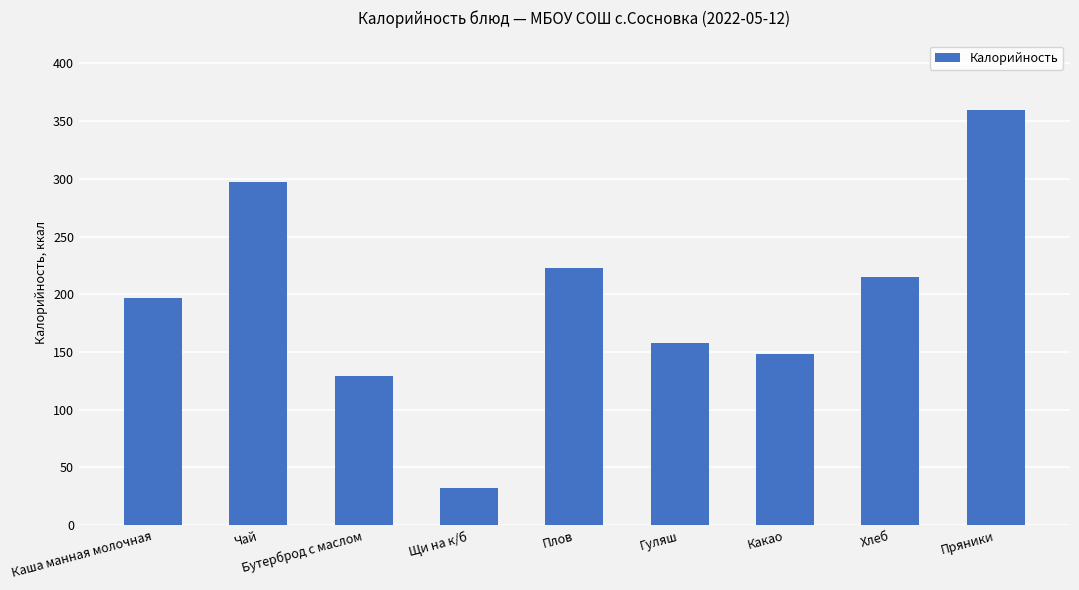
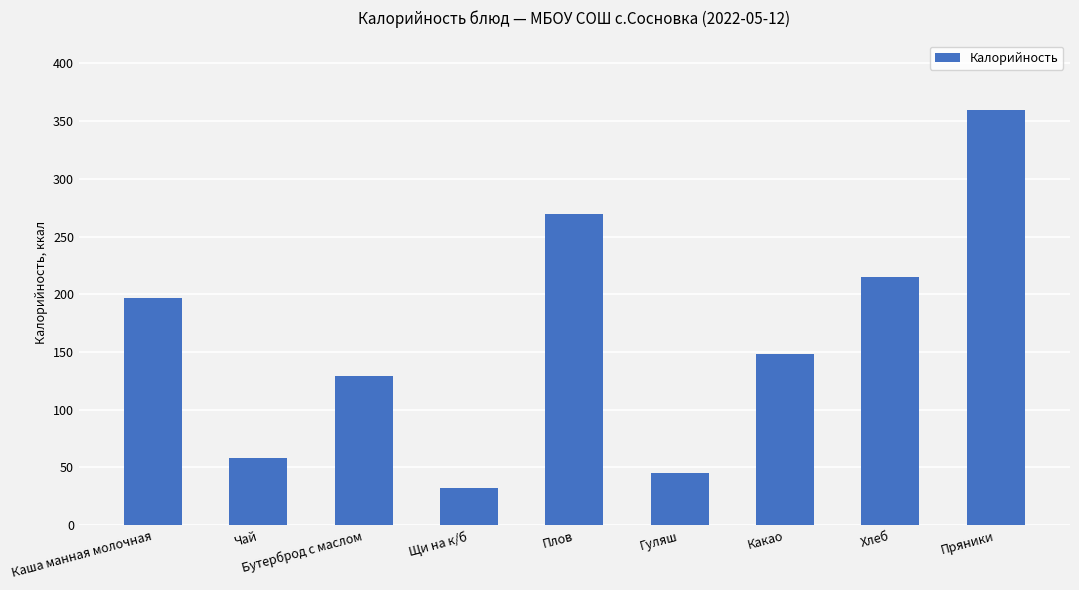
Чай: 297 -> 58
Плов: 223 -> 270
Гуляш: 158 -> 45
